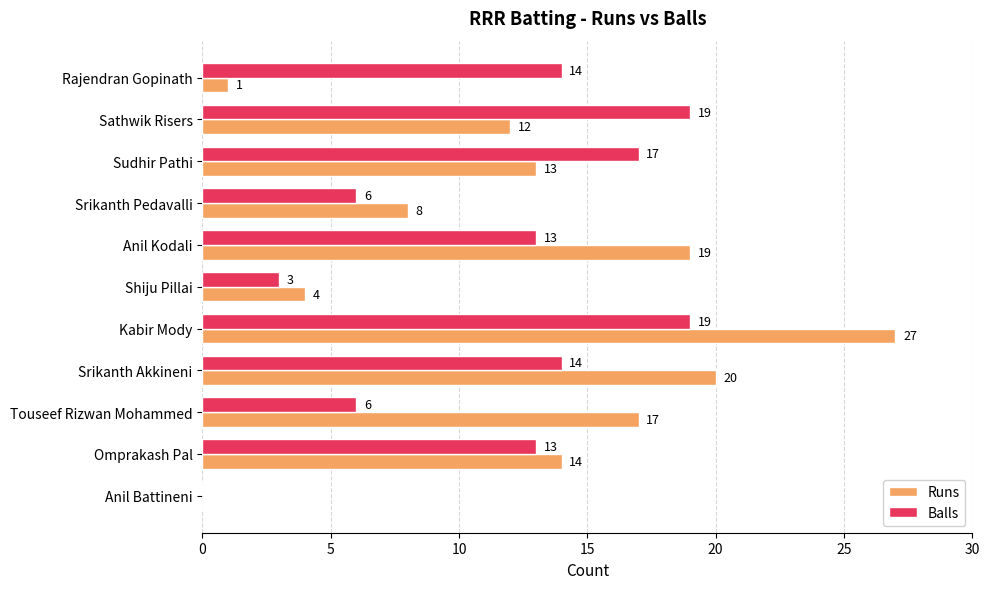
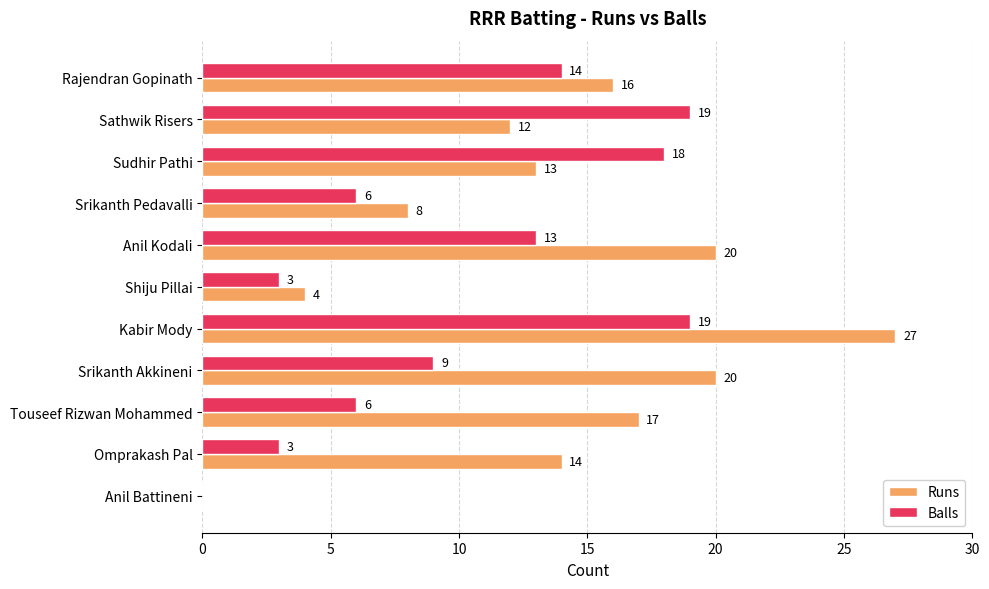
Runs, Rajendran Gopinath: 1 -> 16
Balls, Sudhir Pathi: 17 -> 18
Runs, Anil Kodali: 19 -> 20
Balls, Srikanth Akkineni: 14 -> 9
Balls, Omprakash Pal: 13 -> 3
